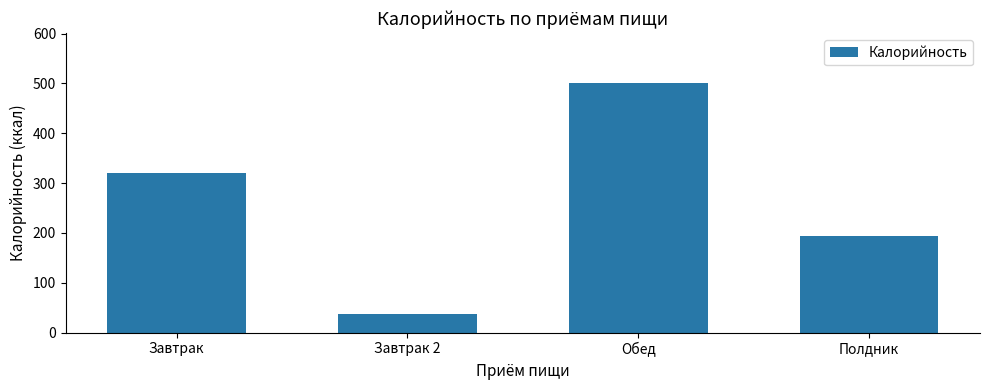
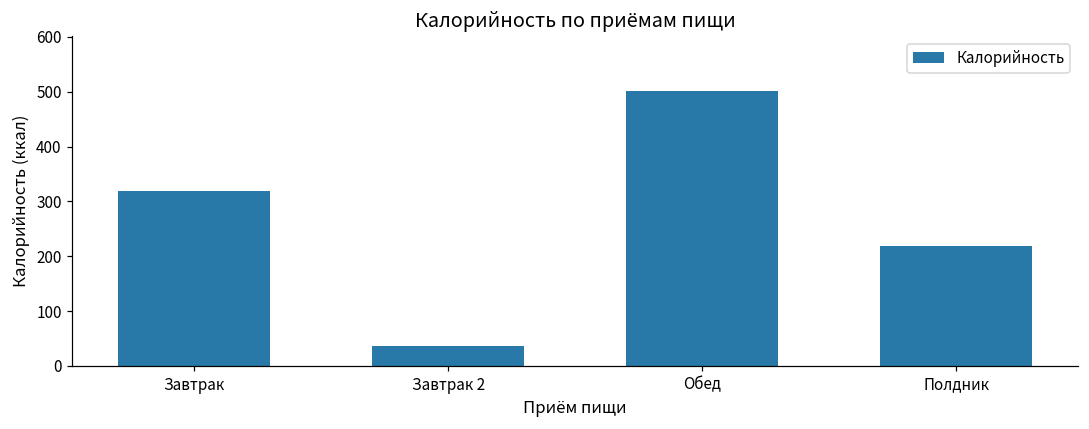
Полдник: 190 -> 220
